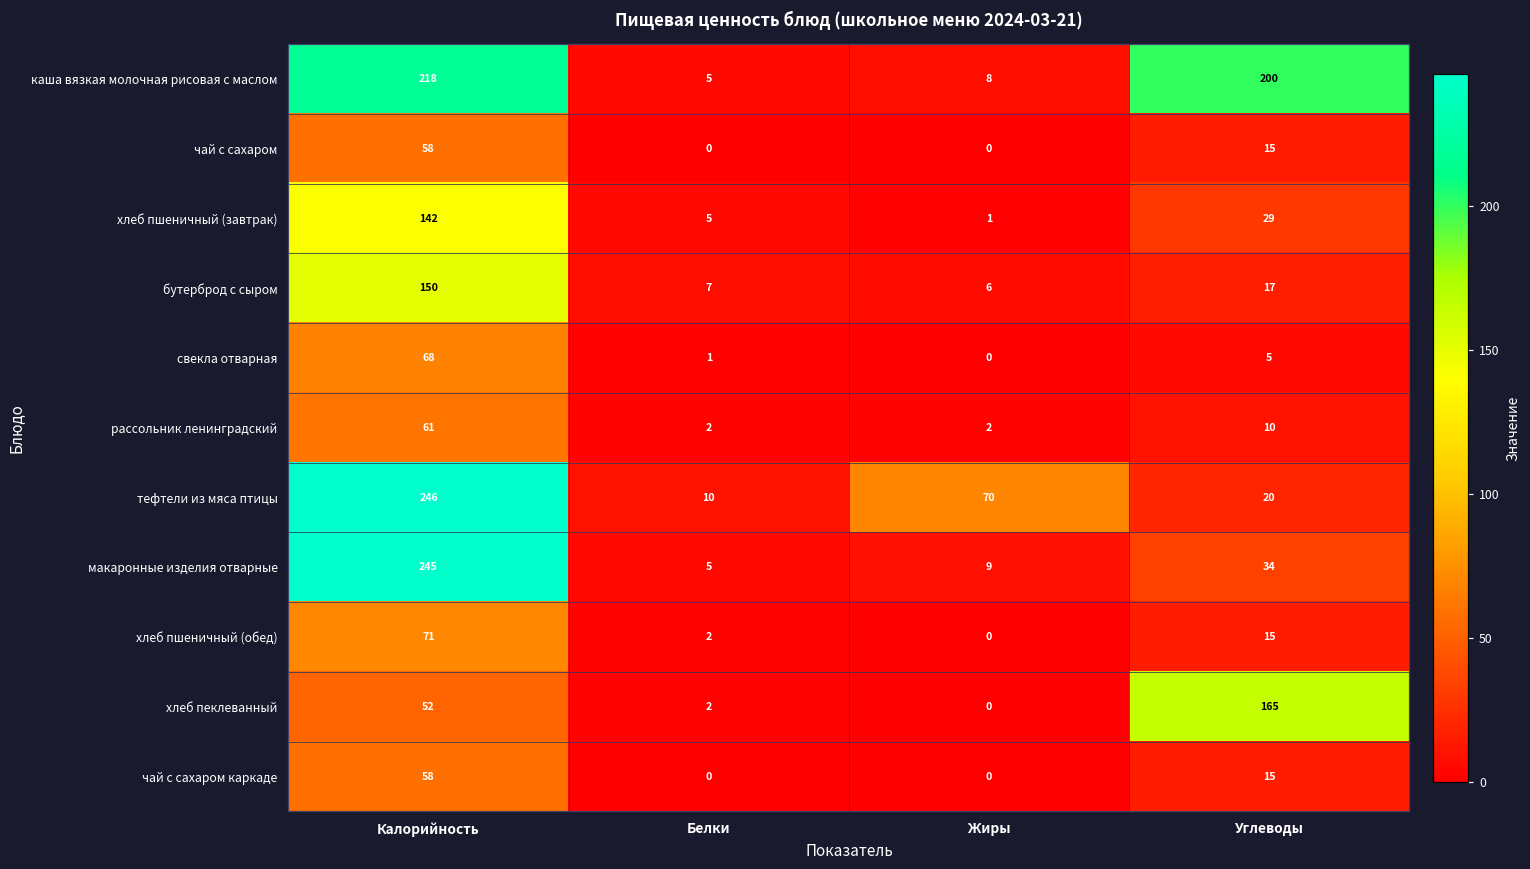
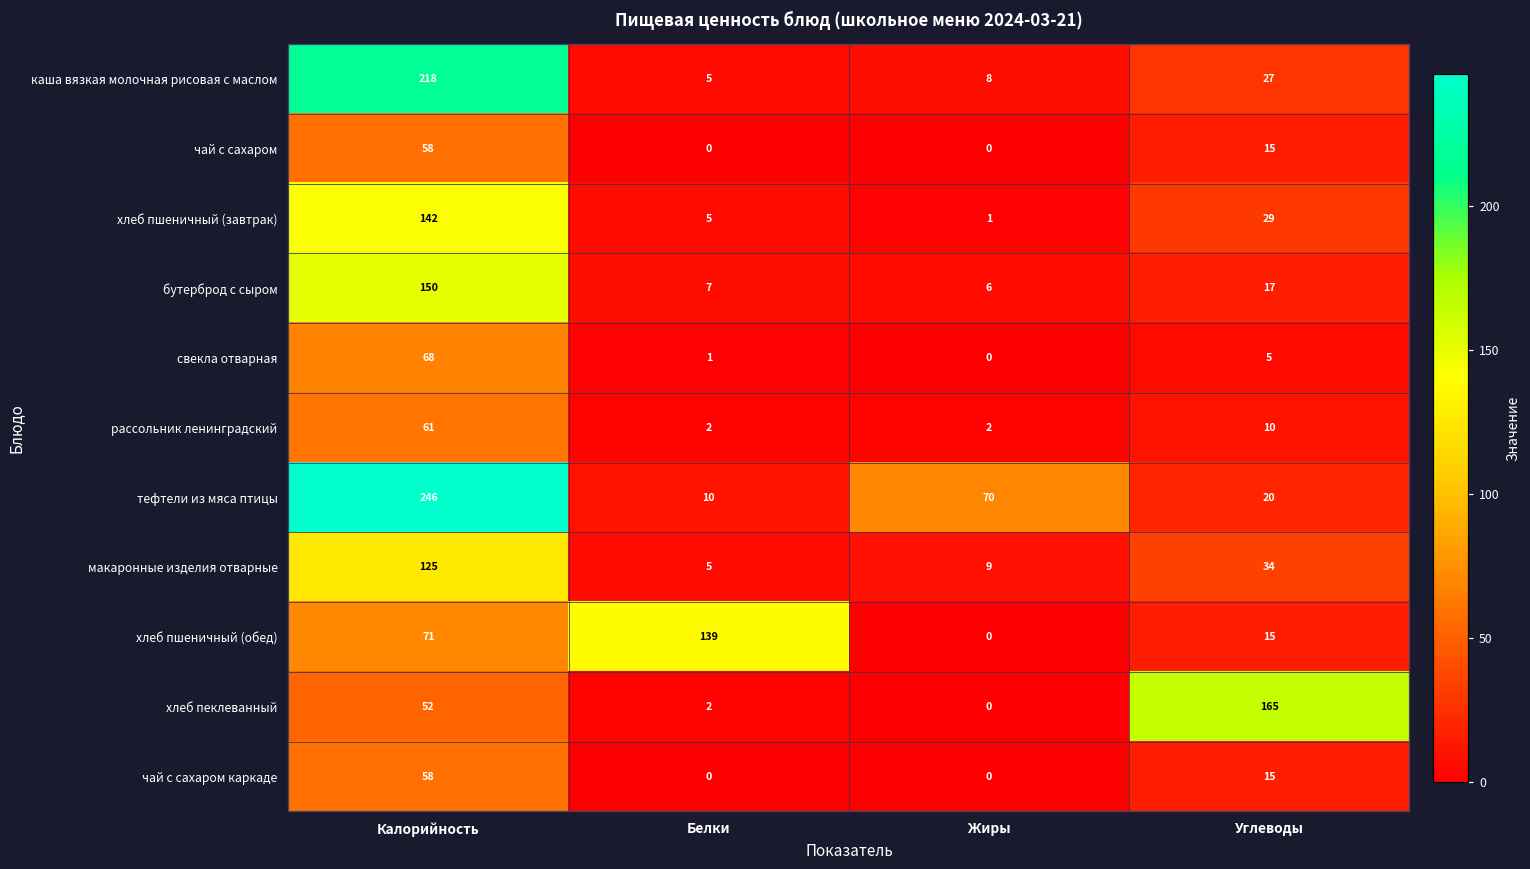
каша вязкая молочная рисовая с маслом, Углеводы: 200 -> 27
макаронные изделия отварные, Калорийность: 245 -> 125
хлеб пшеничный (обед), Белки: 2 -> 139
